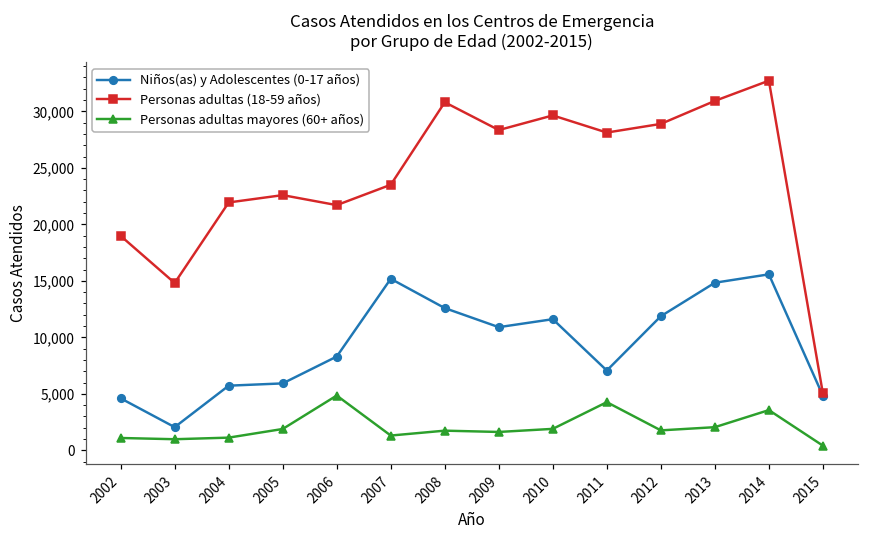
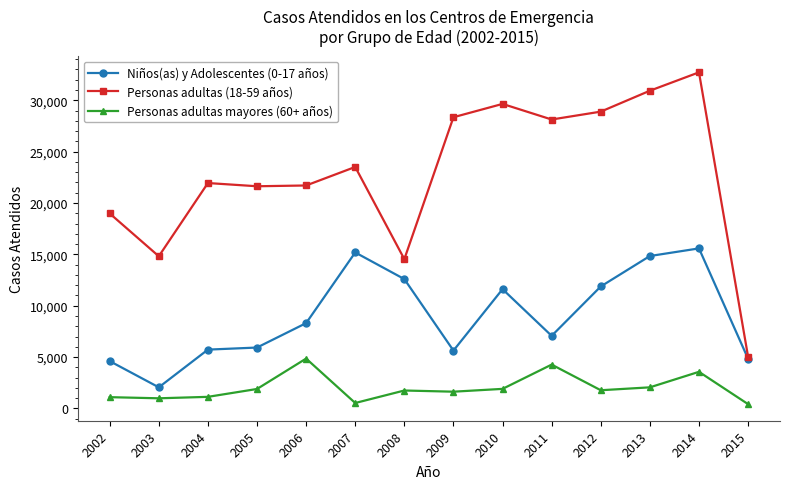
Personas adultas (18-59 años), 2005: 22,600 -> 21,600
Personas adultas mayores (60+ años), 2007: 1,300 -> 500
Personas adultas (18-59 años), 2008: 30,800 -> 14,500
Niños(as) y Adolescentes (0-17 años), 2009: 10,900 -> 5,600
